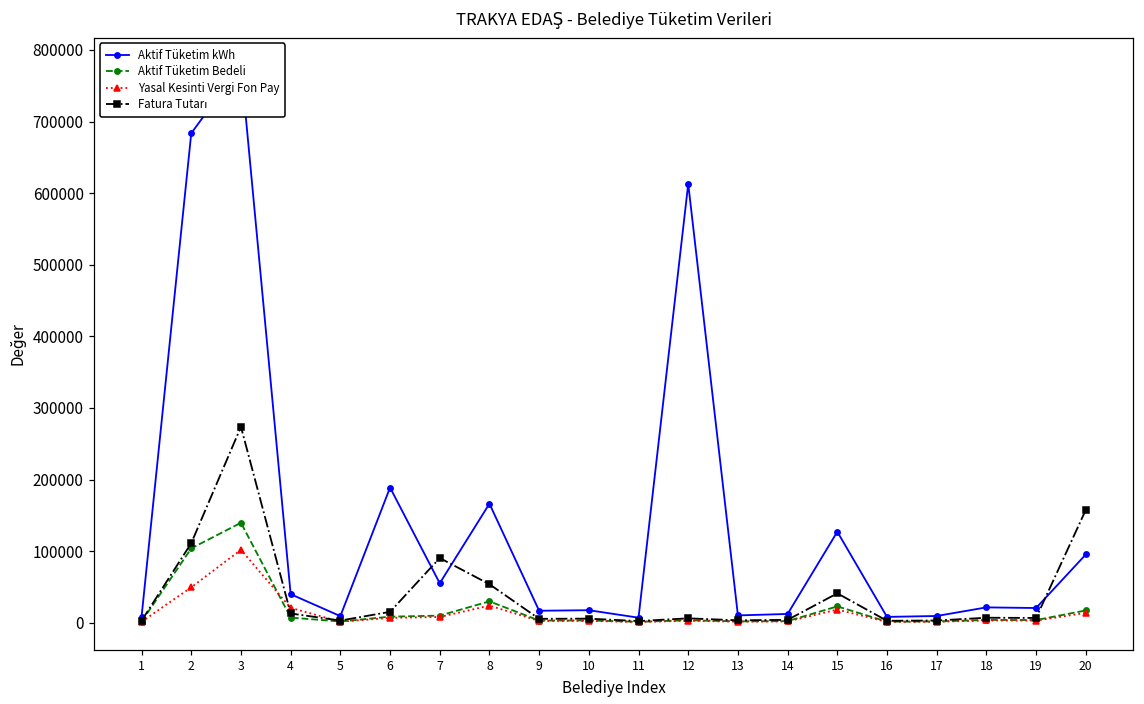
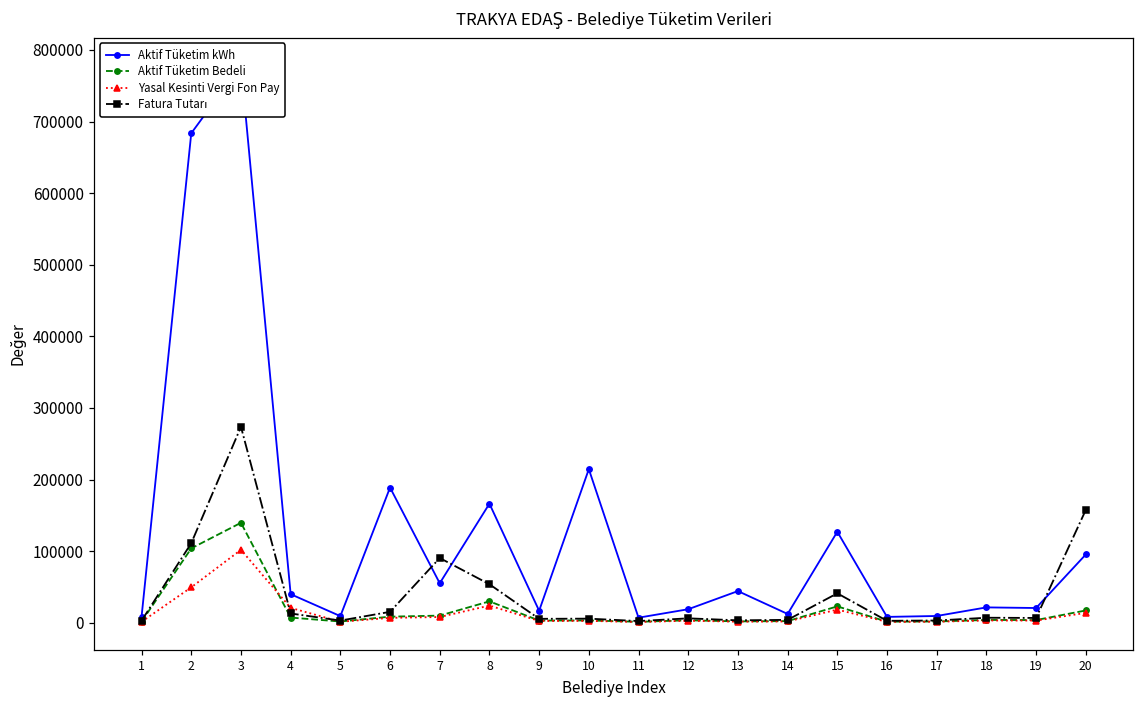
Aktif Tüketim kWh, 10: 20000 -> 210000
Aktif Tüketim kWh, 12: 610000 -> 20000
Aktif Tüketim kWh, 13: 10000 -> 40000
